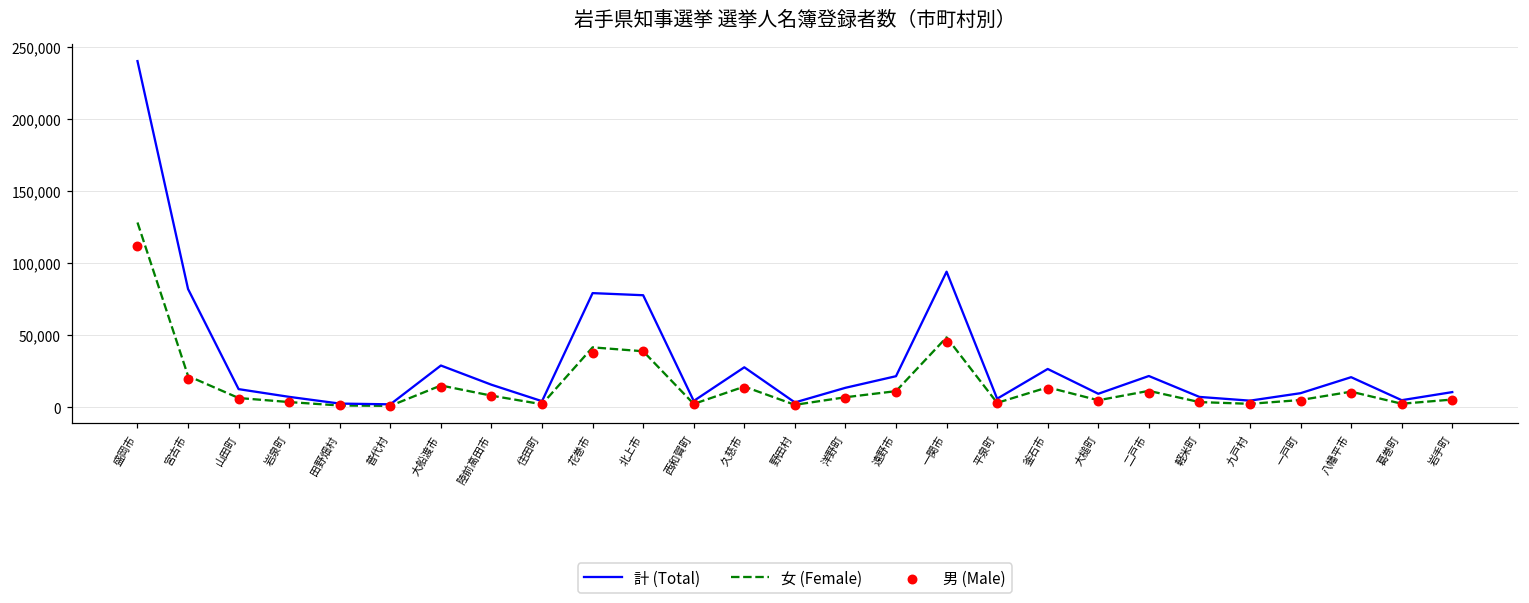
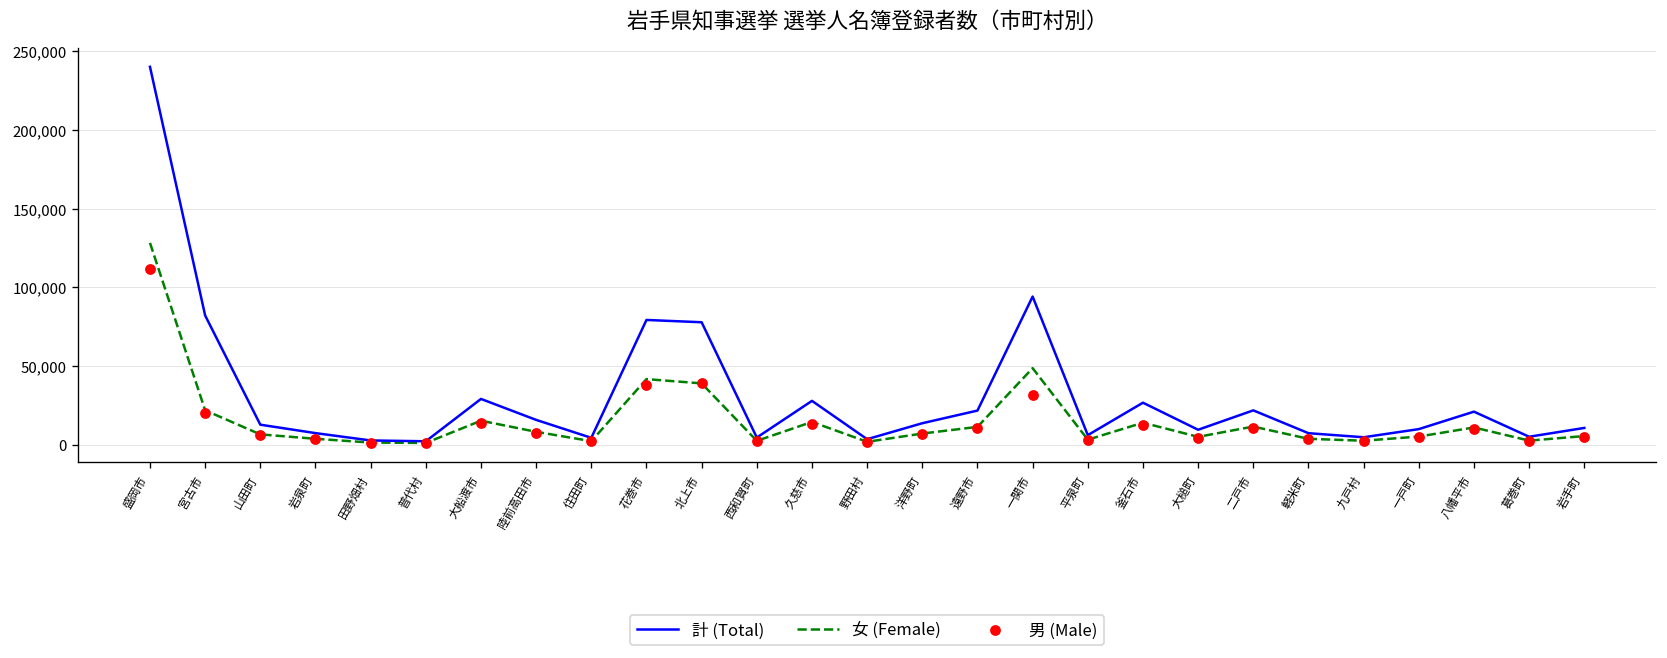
男 (Male), 一関市: 46,000 -> 31,000
